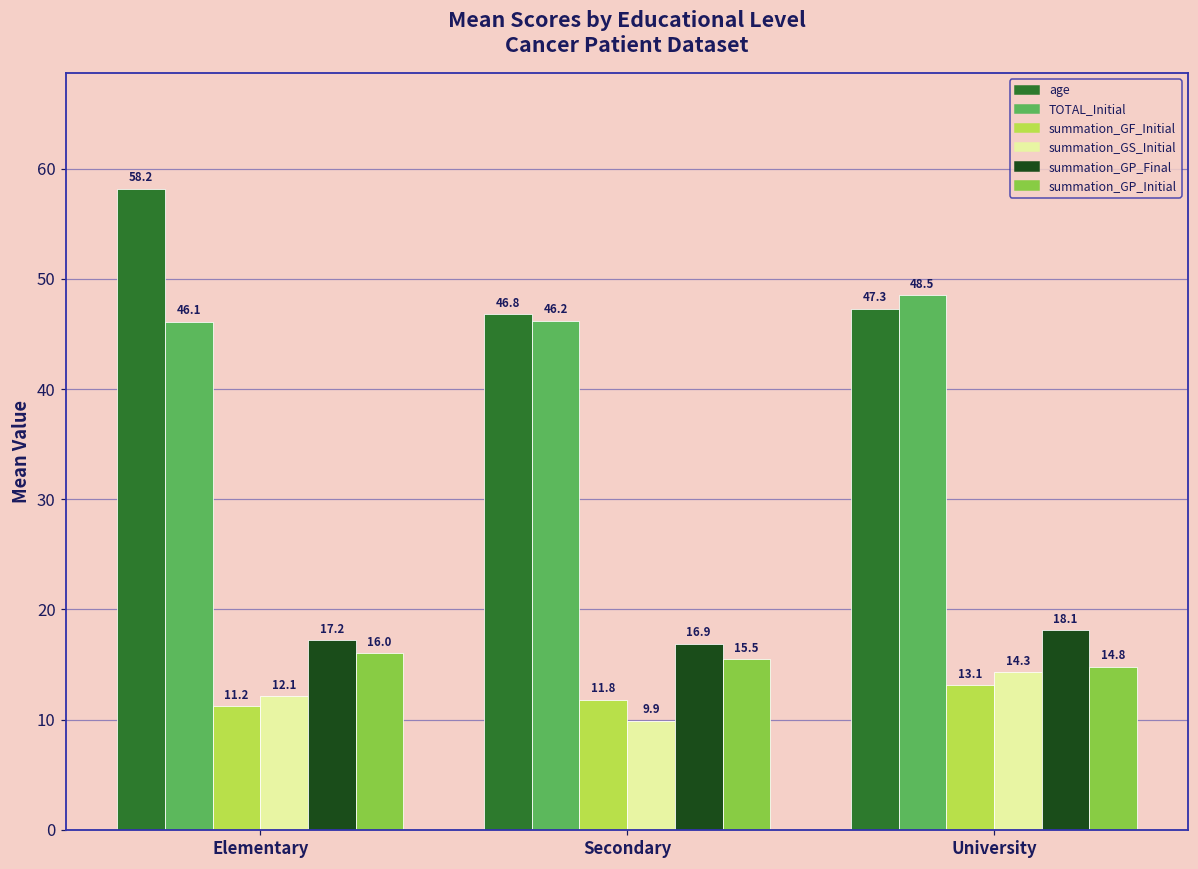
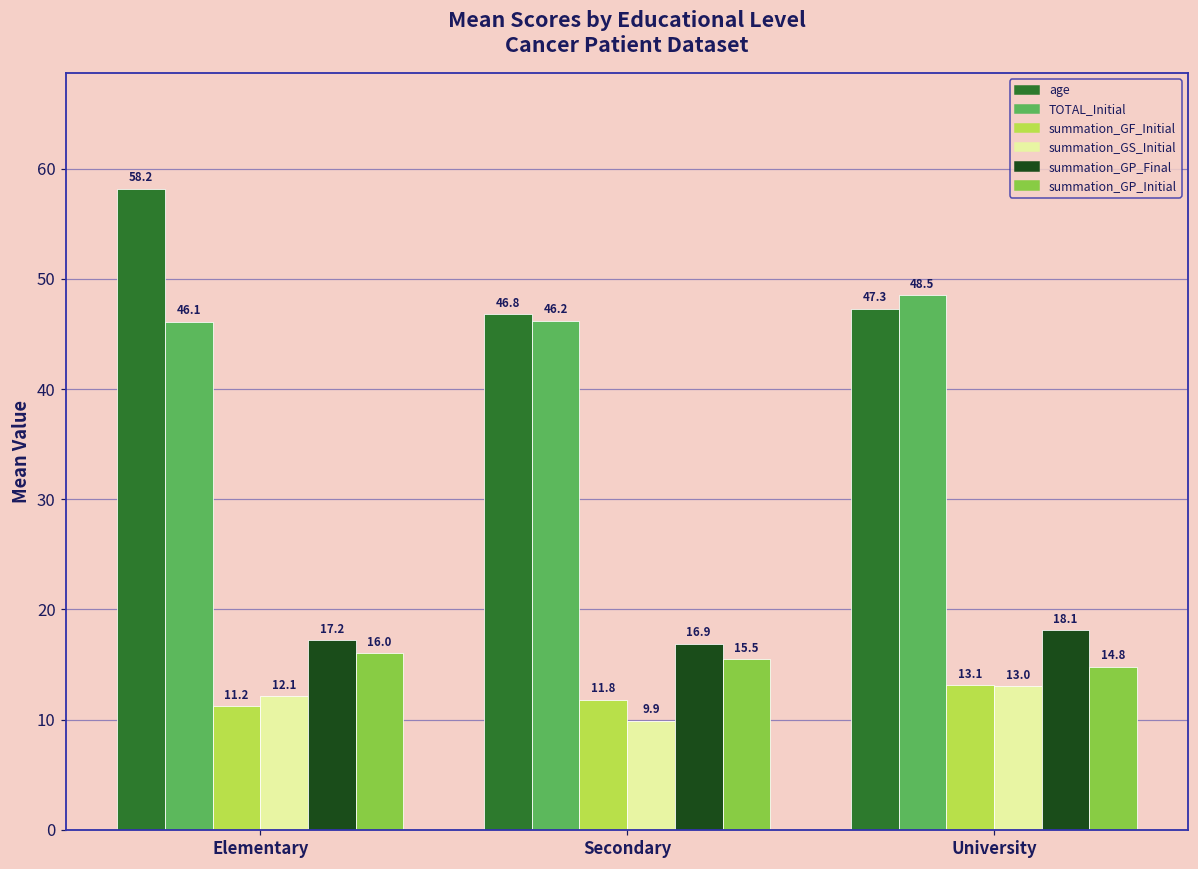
summation_GS_Initial, University: 14.3 -> 13.0
